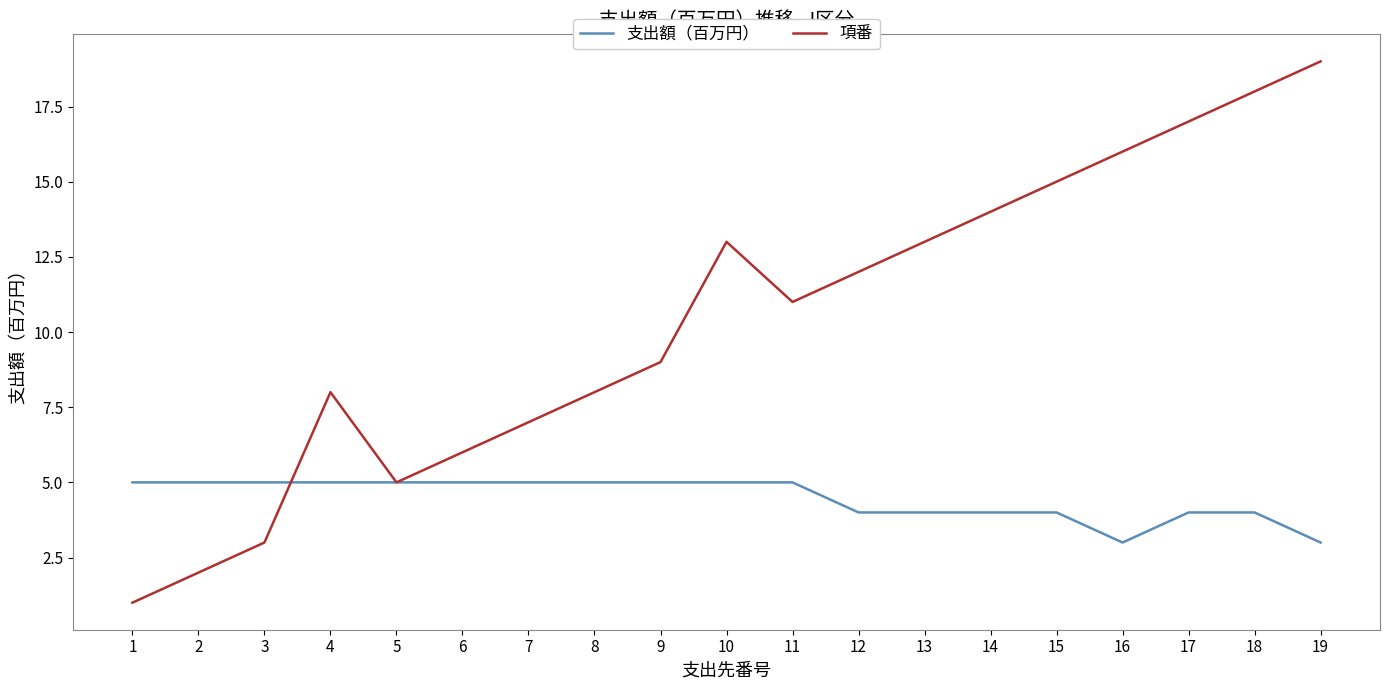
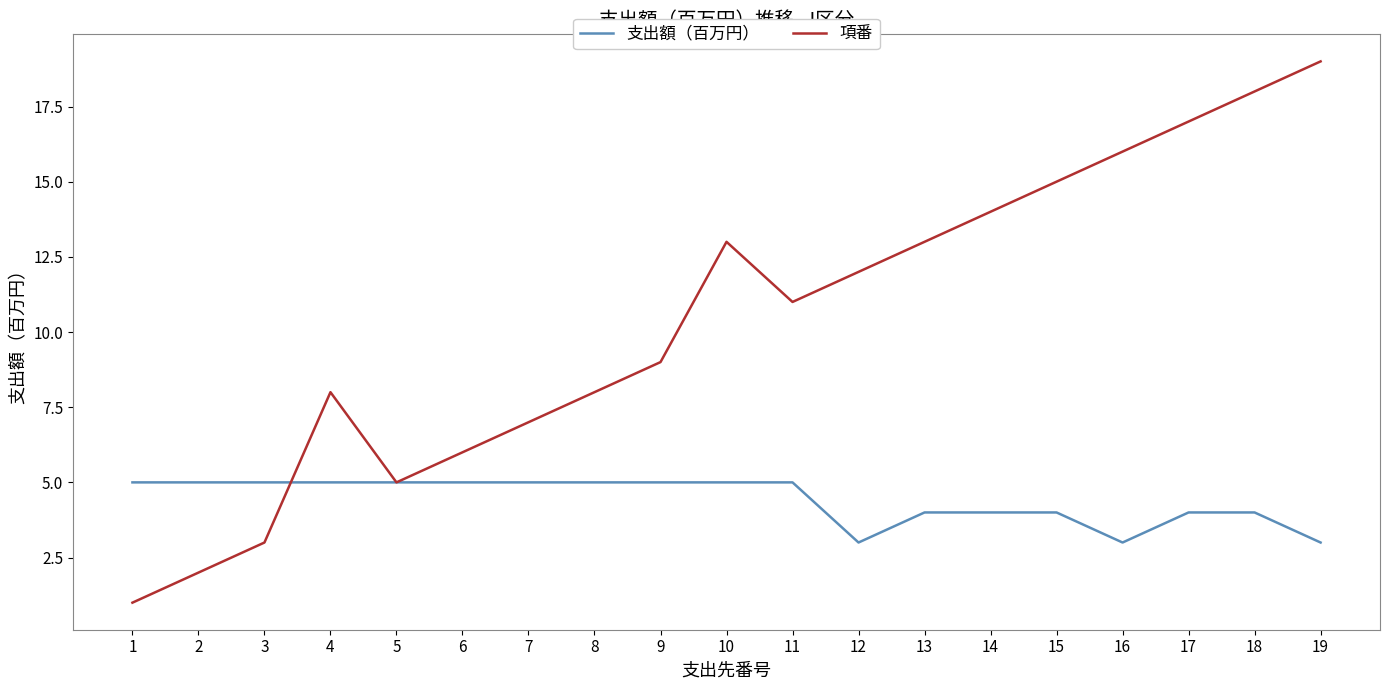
支出額（百万円）, 12: 4 -> 3
